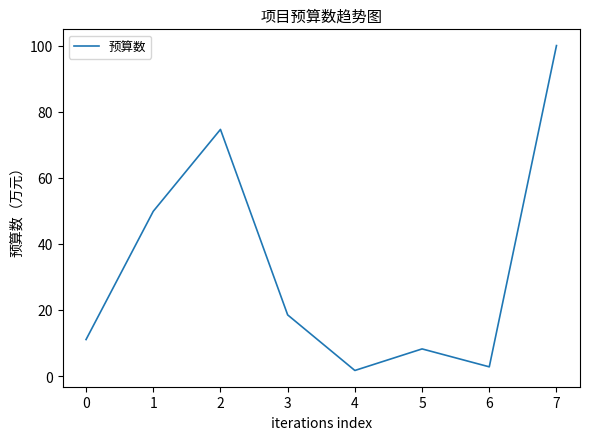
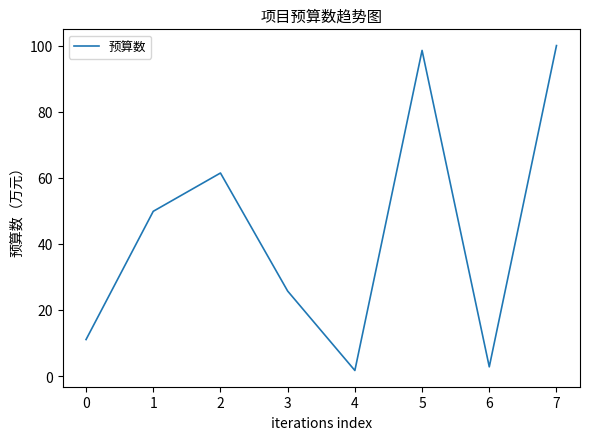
2: 75 -> 61
3: 19 -> 26
5: 8 -> 99
